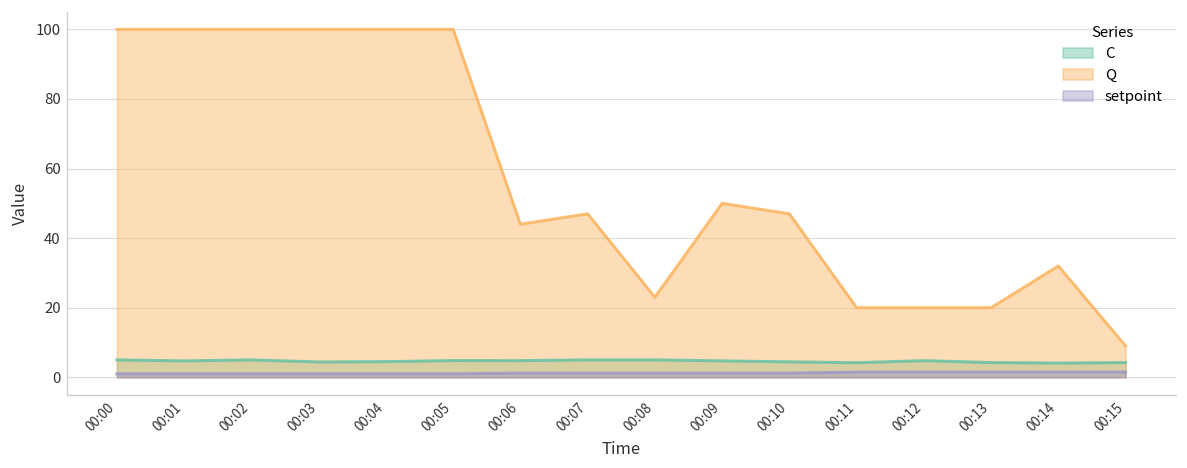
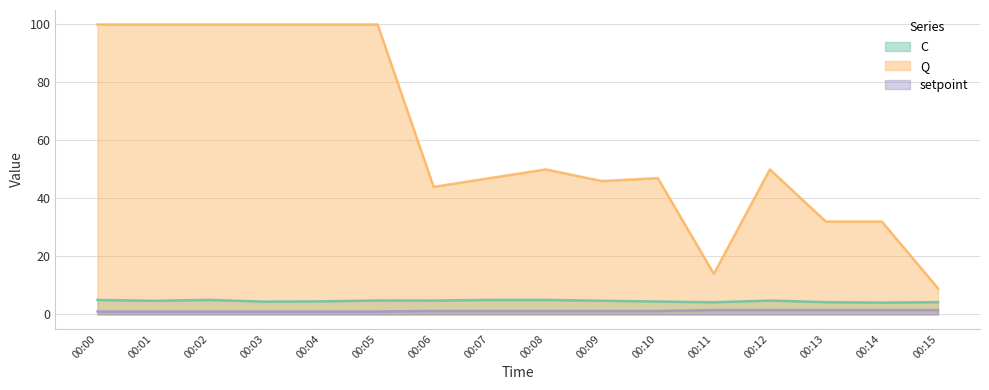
Q, 00:08: 23 -> 50
Q, 00:09: 50 -> 46
Q, 00:11: 20 -> 14
Q, 00:12: 20 -> 50
Q, 00:13: 20 -> 32
